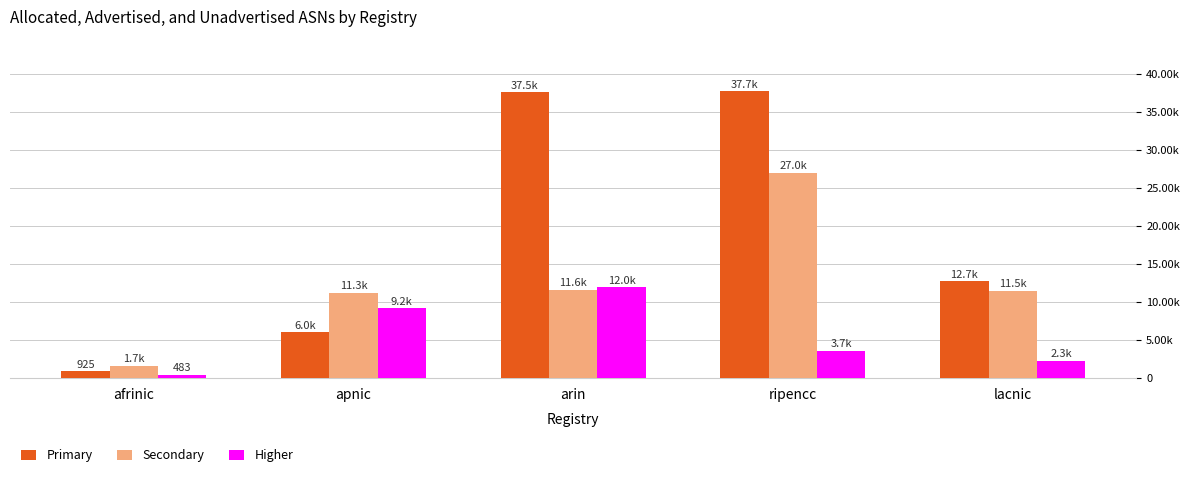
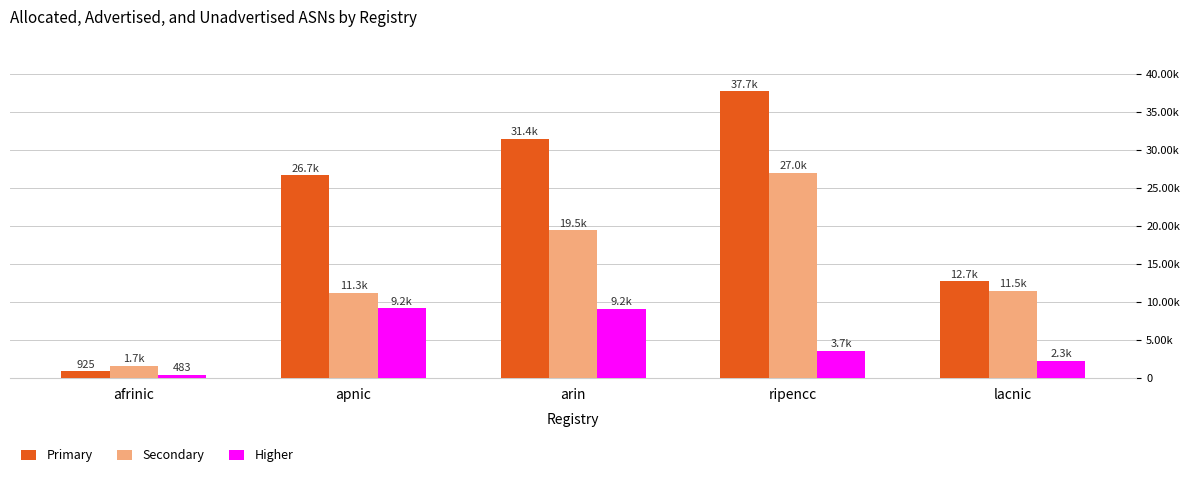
Primary, apnic: 6.0k -> 26.7k
Primary, arin: 37.5k -> 31.4k
Secondary, arin: 11.6k -> 19.5k
Higher, arin: 12.0k -> 9.2k
